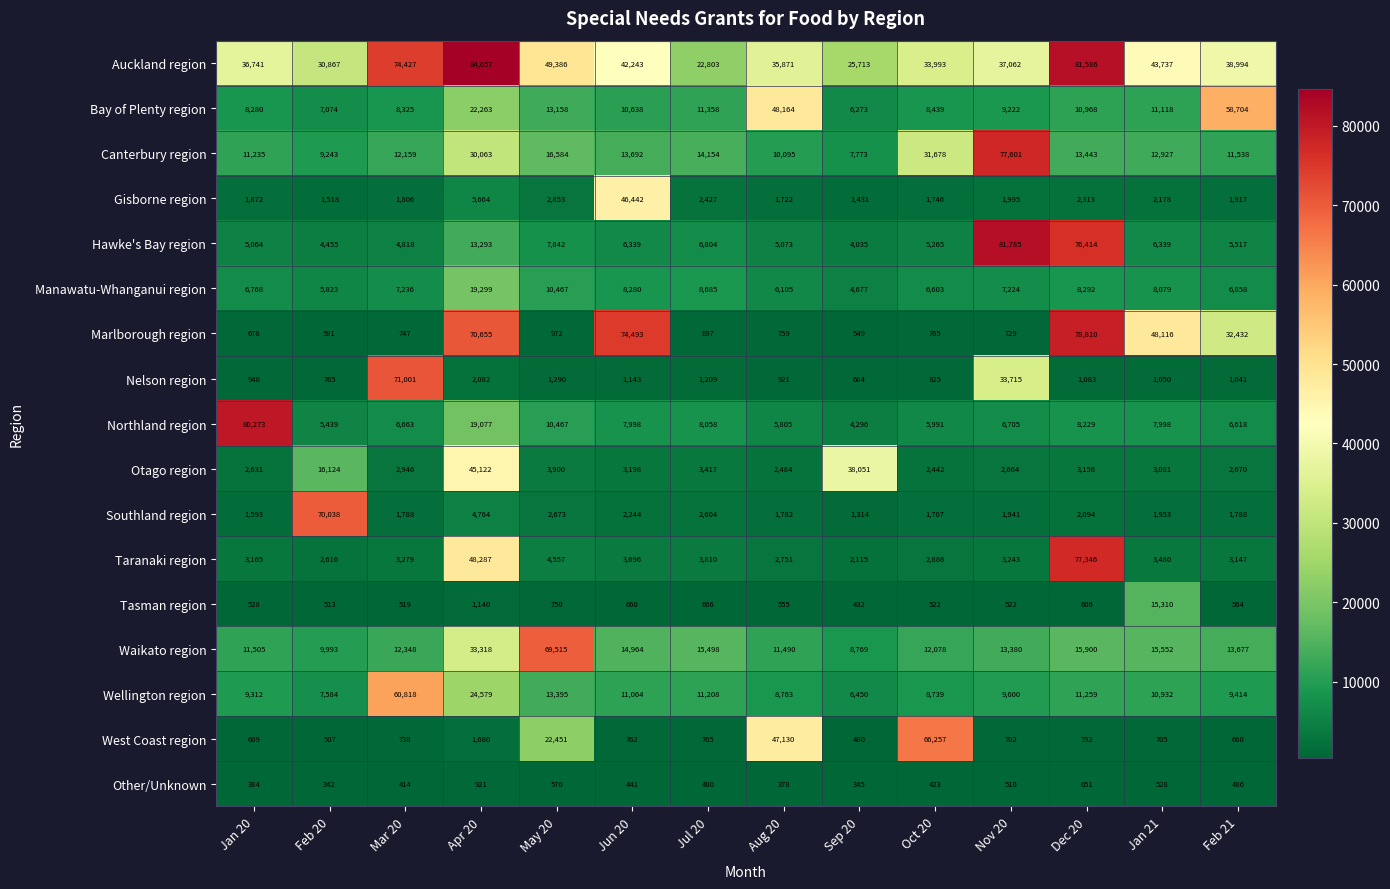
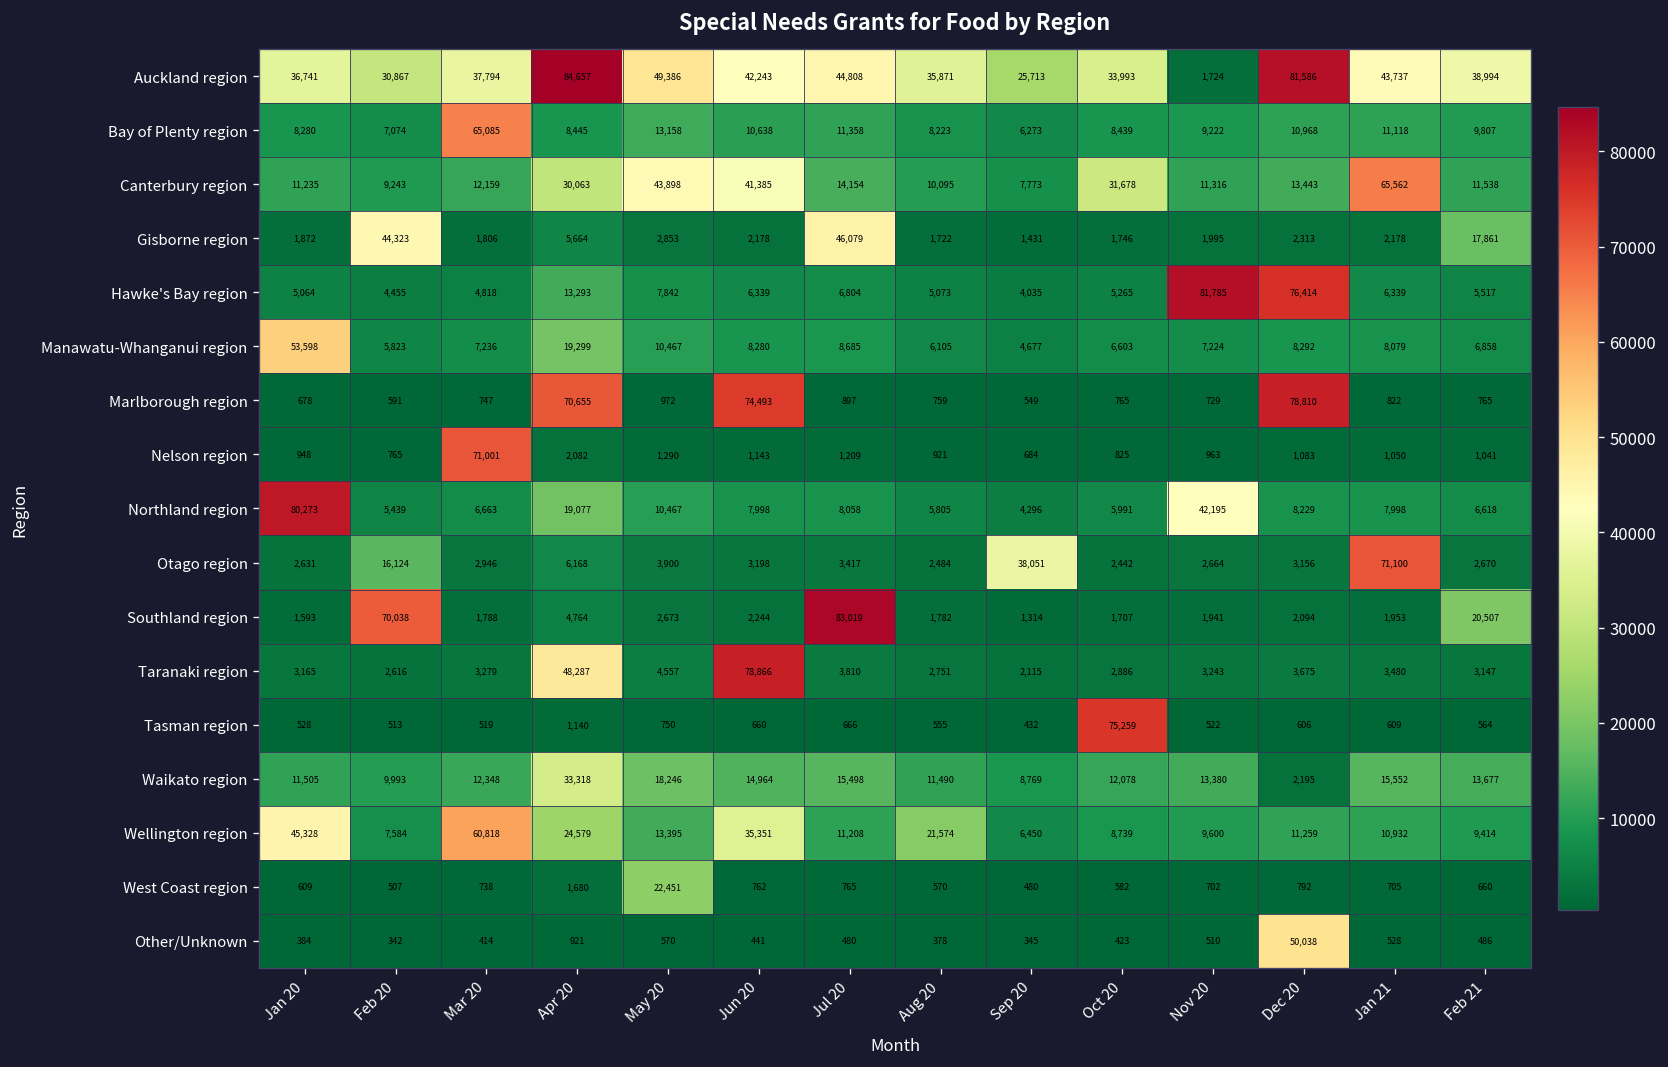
Auckland region, Mar 20: 74,427 -> 37,794
Auckland region, Jul 20: 22,803 -> 44,808
Auckland region, Nov 20: 37,062 -> 1,724
Bay of Plenty region, Mar 20: 8,325 -> 65,085
Bay of Plenty region, Apr 20: 22,263 -> 8,445
Bay of Plenty region, Aug 20: 48,164 -> 8,223
Bay of Plenty region, Feb 21: 58,704 -> 9,807
Canterbury region, May 20: 16,584 -> 43,898
Canterbury region, Jun 20: 13,692 -> 41,385
Canterbury region, Nov 20: 77,601 -> 11,316
Canterbury region, Jan 21: 12,927 -> 65,562
Gisborne region, Feb 20: 1,518 -> 44,323
Gisborne region, Jun 20: 46,442 -> 2,178
Gisborne region, Jul 20: 2,427 -> 46,079
Gisborne region, Feb 21: 1,917 -> 17,861
Manawatu-Whanganui region, Jan 20: 6,768 -> 53,598
Marlborough region, Jan 21: 48,116 -> 822
Marlborough region, Feb 21: 32,432 -> 765
Nelson region, Nov 20: 33,715 -> 963
Northland region, Nov 20: 6,705 -> 42,195
Otago region, Apr 20: 45,122 -> 6,168
Otago region, Jan 21: 3,081 -> 71,100
Southland region, Jul 20: 2,604 -> 83,019
Southland region, Feb 21: 1,788 -> 20,507
Taranaki region, Jun 20: 3,696 -> 78,866
Taranaki region, Dec 20: 77,346 -> 3,675
Tasman region, Oct 20: 522 -> 75,259
Tasman region, Jan 21: 15,310 -> 609
Waikato region, May 20: 69,515 -> 18,246
Waikato region, Dec 20: 15,900 -> 2,195
Wellington region, Jan 20: 9,312 -> 45,328
Wellington region, Jun 20: 11,064 -> 35,351
Wellington region, Aug 20: 8,763 -> 21,574
West Coast region, Aug 20: 47,130 -> 570
West Coast region, Oct 20: 66,257 -> 582
Other/Unknown, Dec 20: 651 -> 50,038
